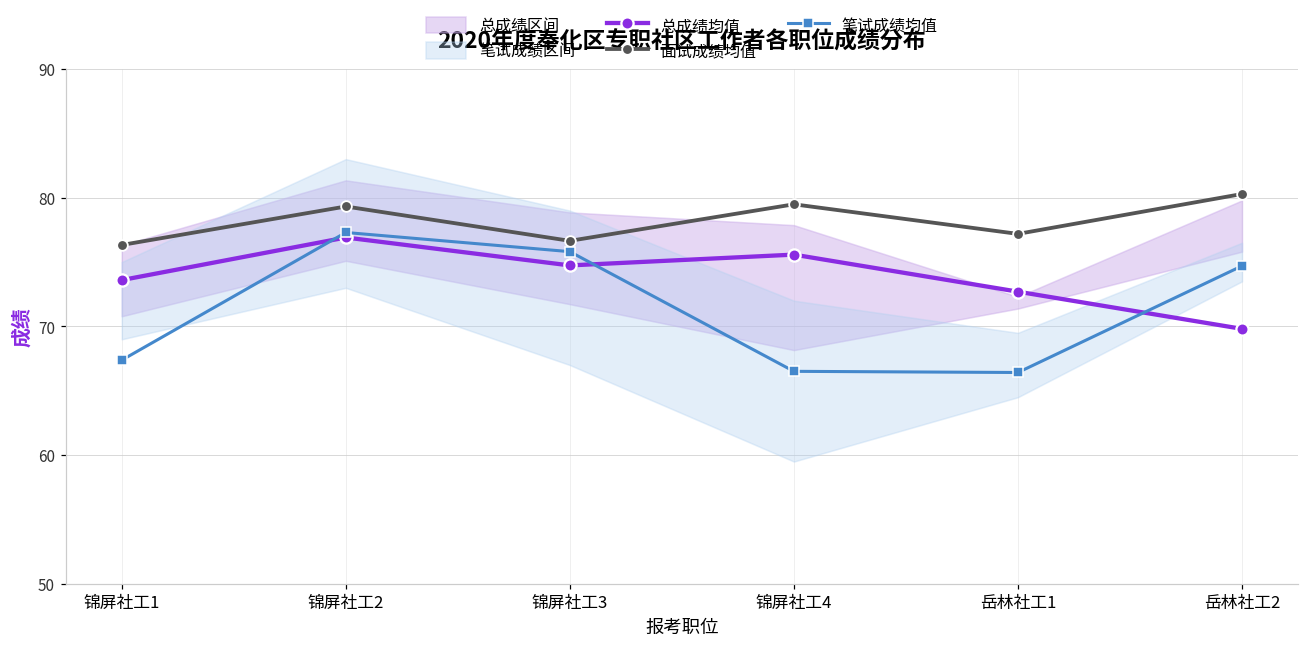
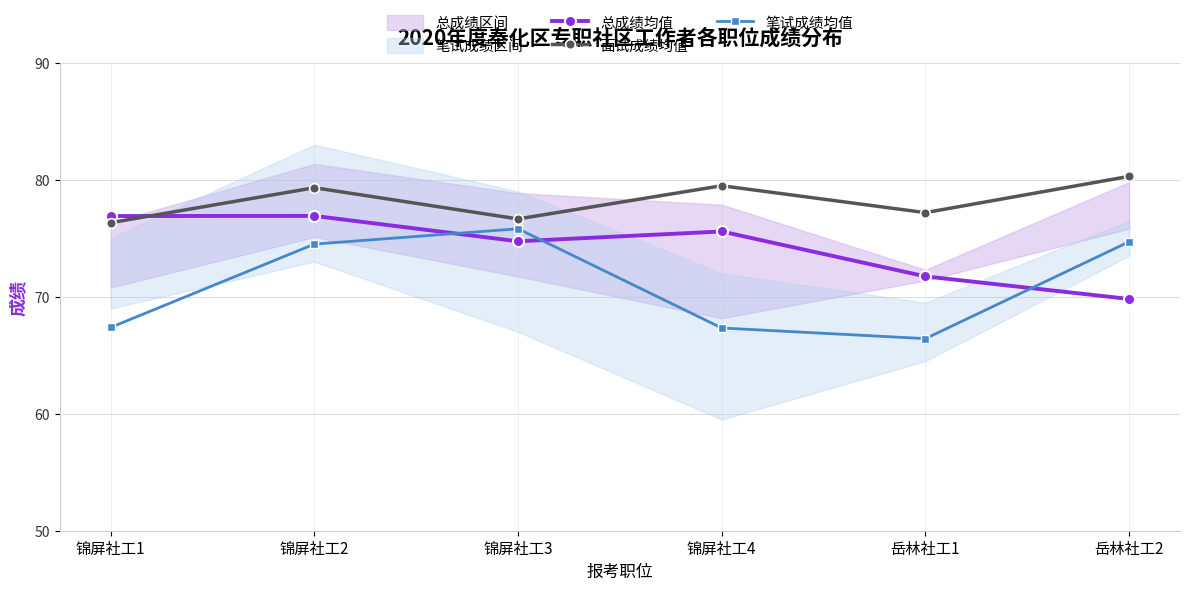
总成绩均值, 锦屏社工1: 73.6 -> 76.9
笔试成绩均值, 锦屏社工2: 77.3 -> 74.5
笔试成绩均值, 锦屏社工4: 66.5 -> 67.3
总成绩均值, 岳林社工1: 72.7 -> 71.7
